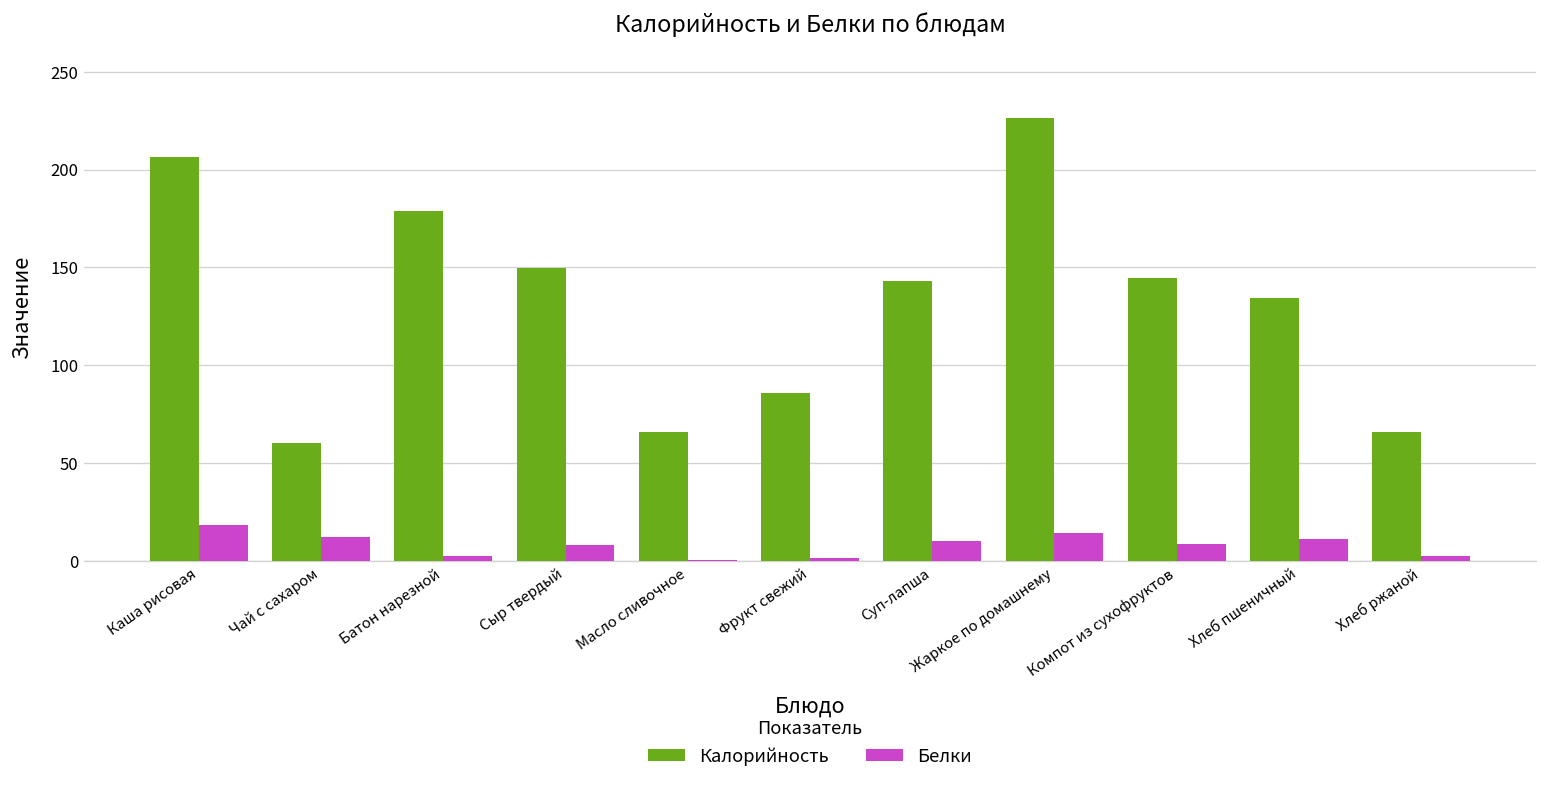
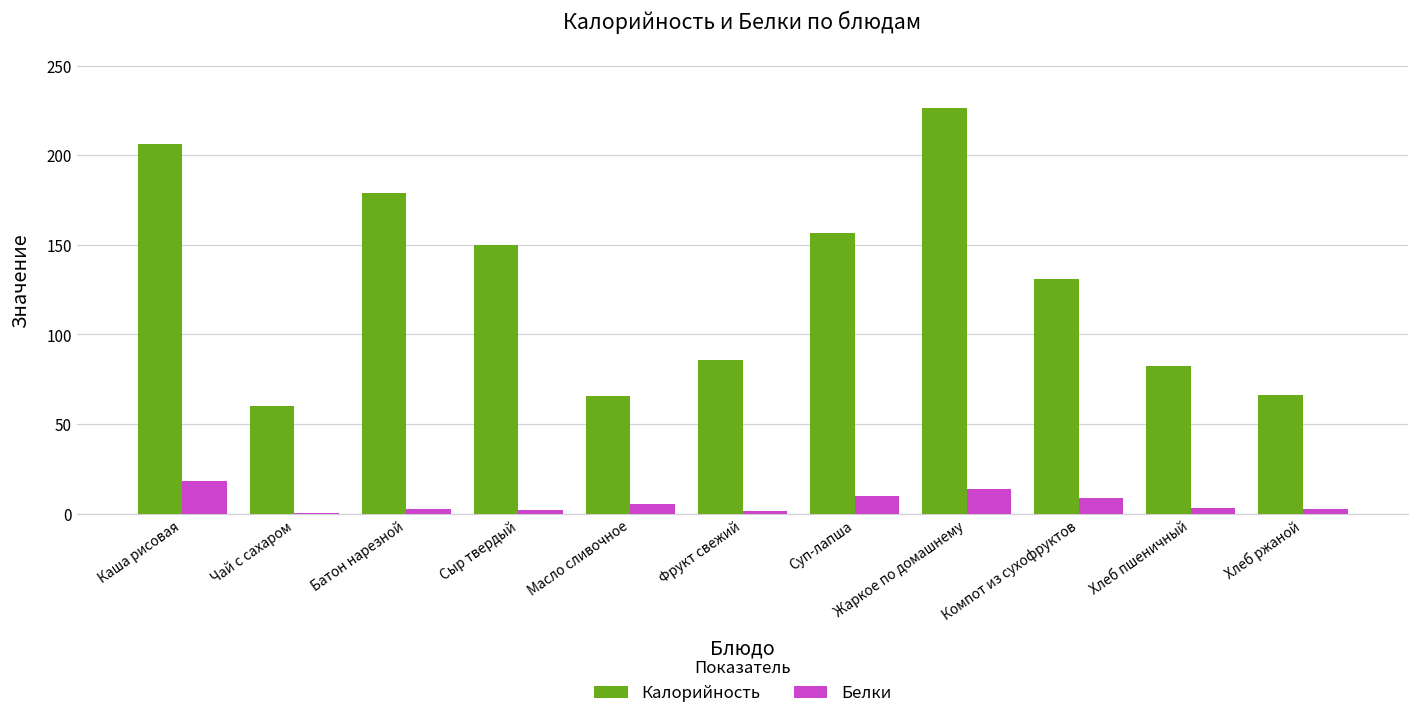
Белки, Чай с сахаром: 12 -> 0
Белки, Сыр твердый: 8 -> 2
Белки, Масло сливочное: 0 -> 5
Калорийность, Суп-лапша: 143 -> 157
Калорийность, Компот из сухофруктов: 145 -> 131
Калорийность, Хлеб пшеничный: 134 -> 82
Белки, Хлеб пшеничный: 11 -> 3
